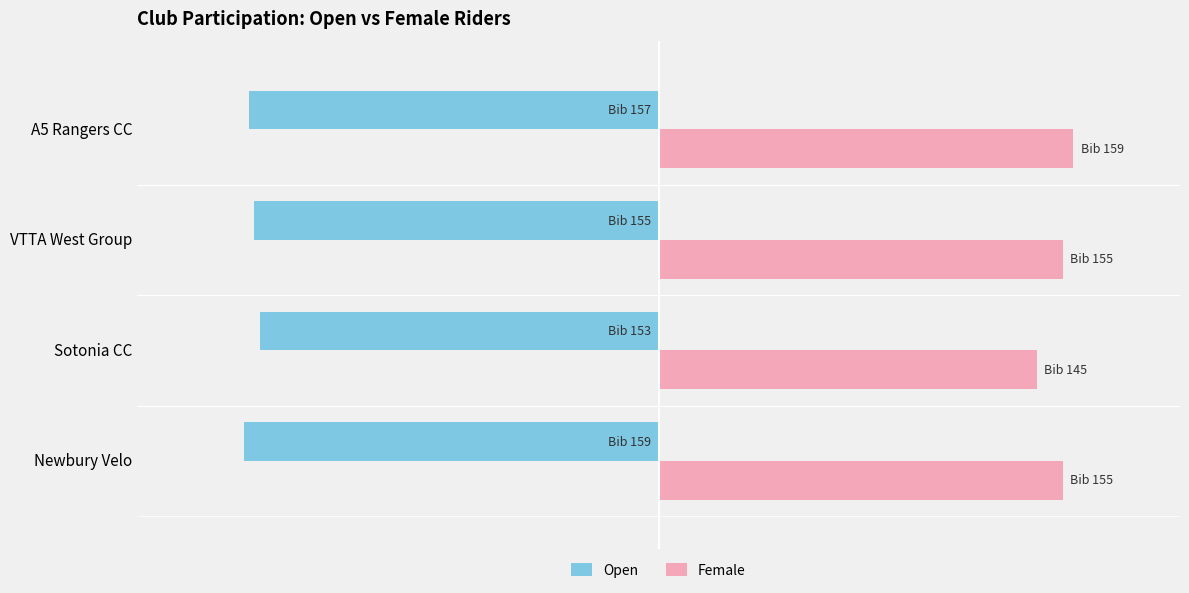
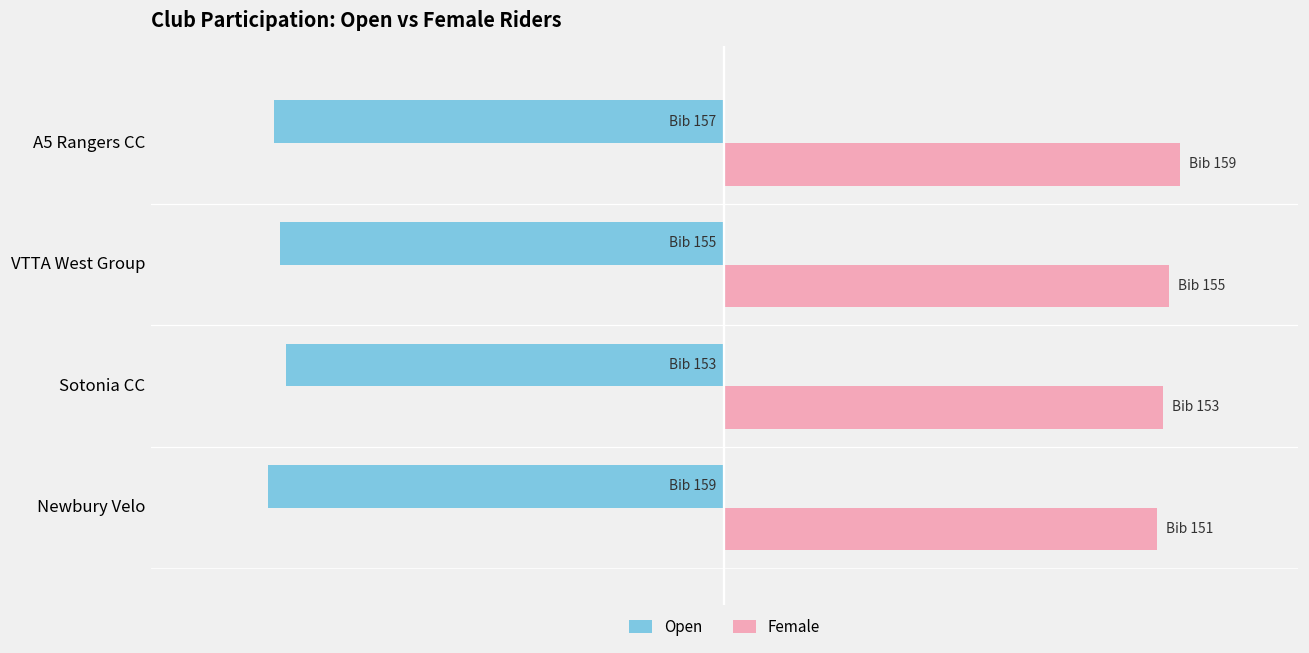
Female, Sotonia CC: 145 -> 153
Female, Newbury Velo: 155 -> 151
